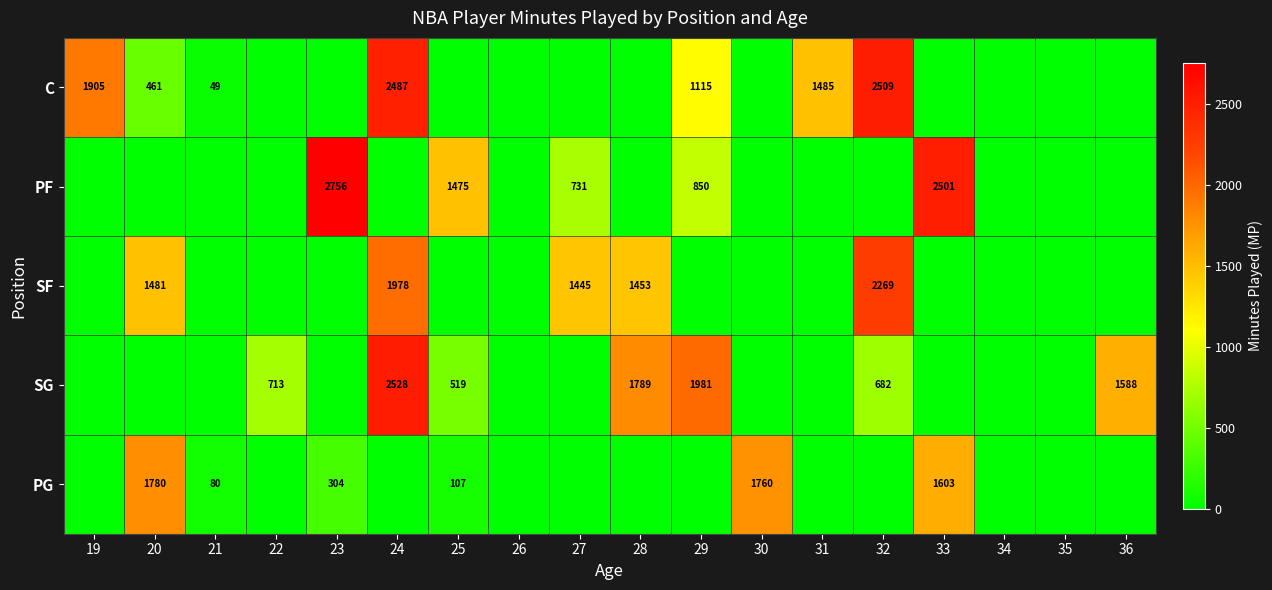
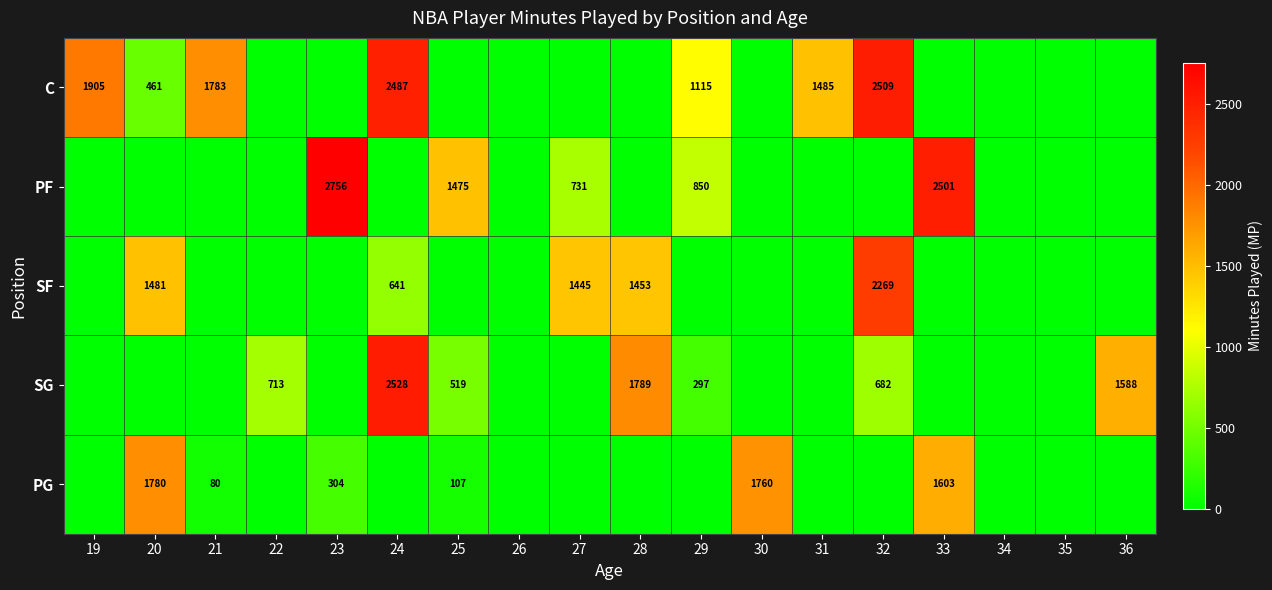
C, 21: 49 -> 1783
SF, 24: 1978 -> 641
SG, 29: 1981 -> 297
